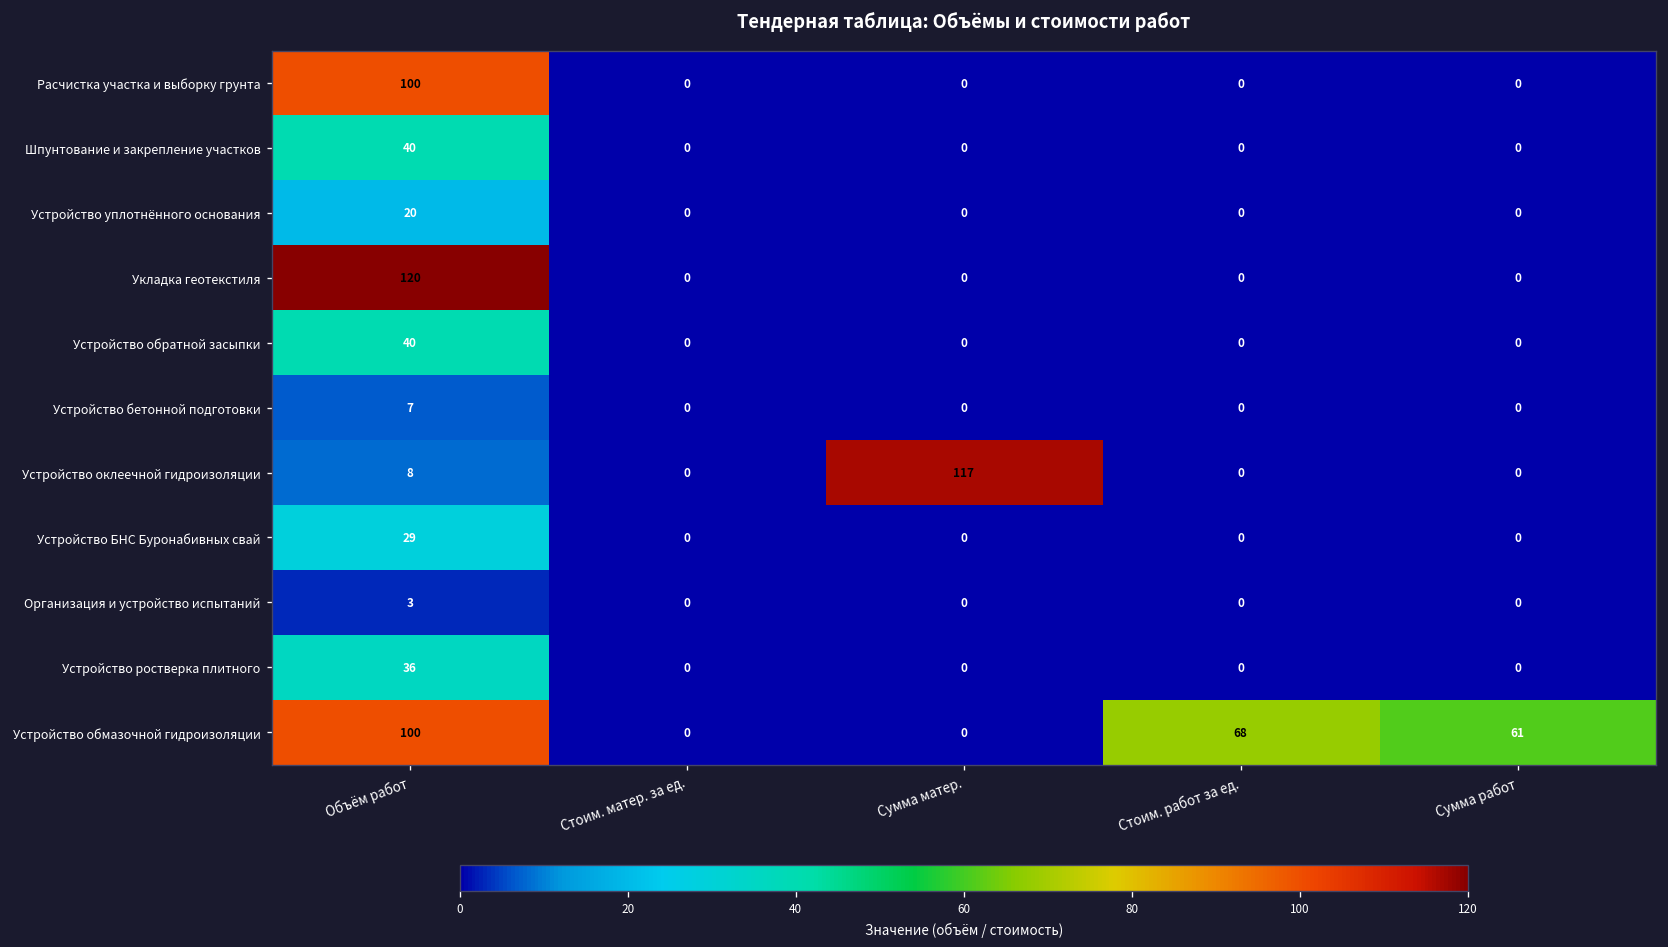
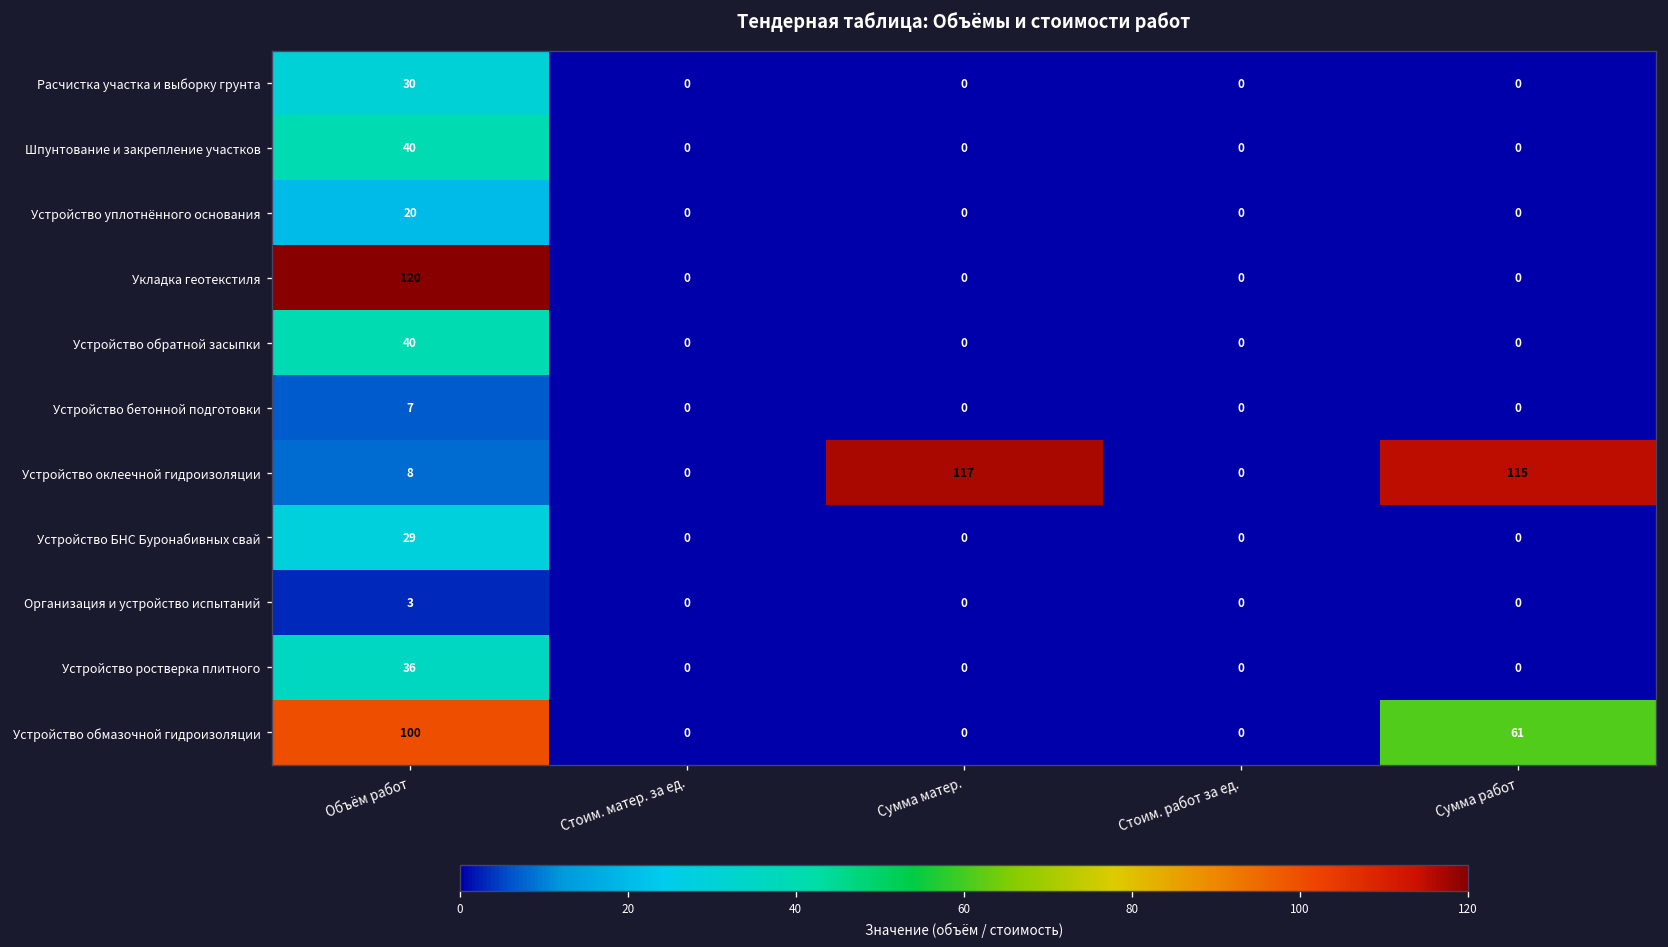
Расчистка участка и выборку грунта, Объём работ: 100 -> 30
Устройство оклеечной гидроизоляции, Сумма работ: 0 -> 115
Устройство обмазочной гидроизоляции, Стоим. работ за ед.: 68 -> 0
